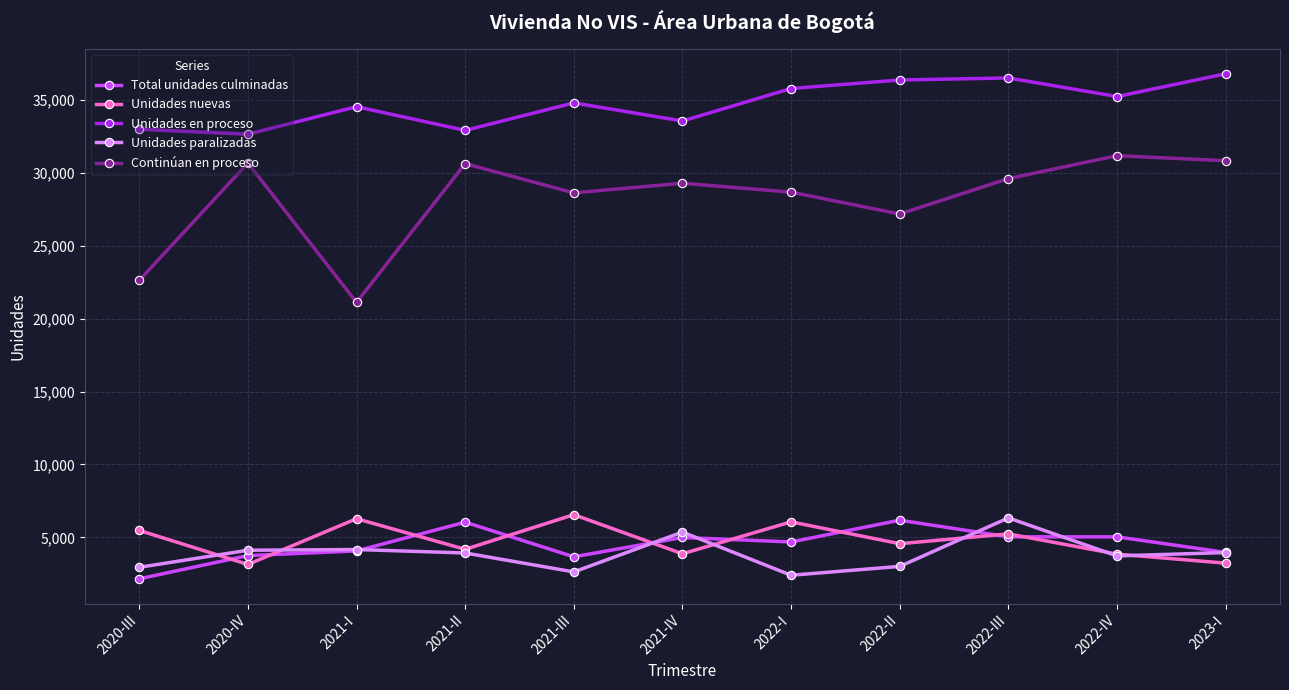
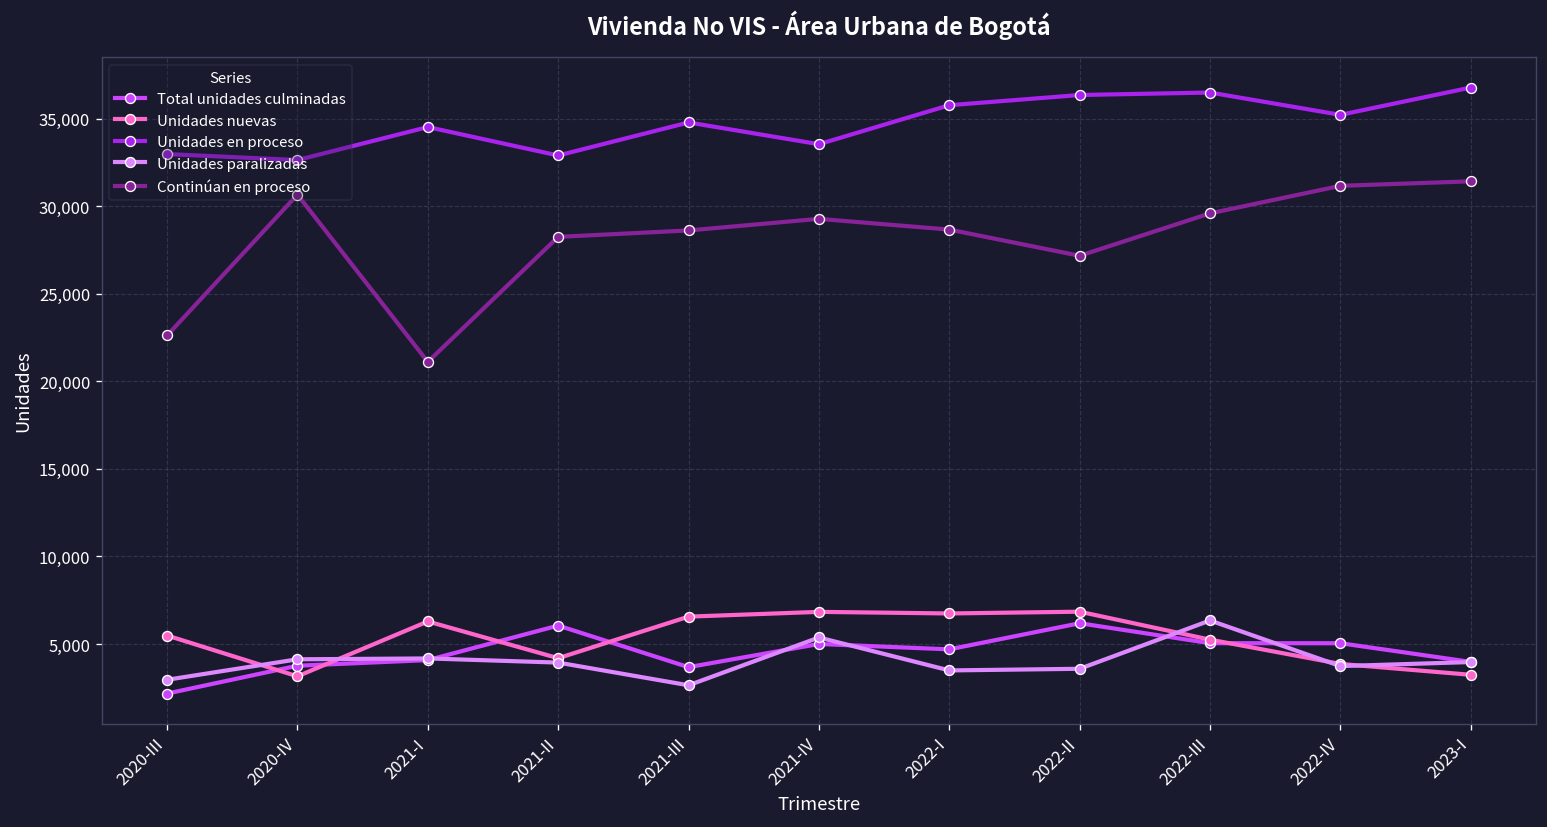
Continúan en proceso, 2021-II: 30,600 -> 28,200
Unidades nuevas, 2021-IV: 3,900 -> 6,800
Unidades nuevas, 2022-I: 6,100 -> 6,700
Unidades paralizadas, 2022-I: 2,400 -> 3,500
Unidades nuevas, 2022-II: 4,600 -> 6,800
Unidades paralizadas, 2022-II: 3,000 -> 3,600
Continúan en proceso, 2023-I: 30,800 -> 31,400
